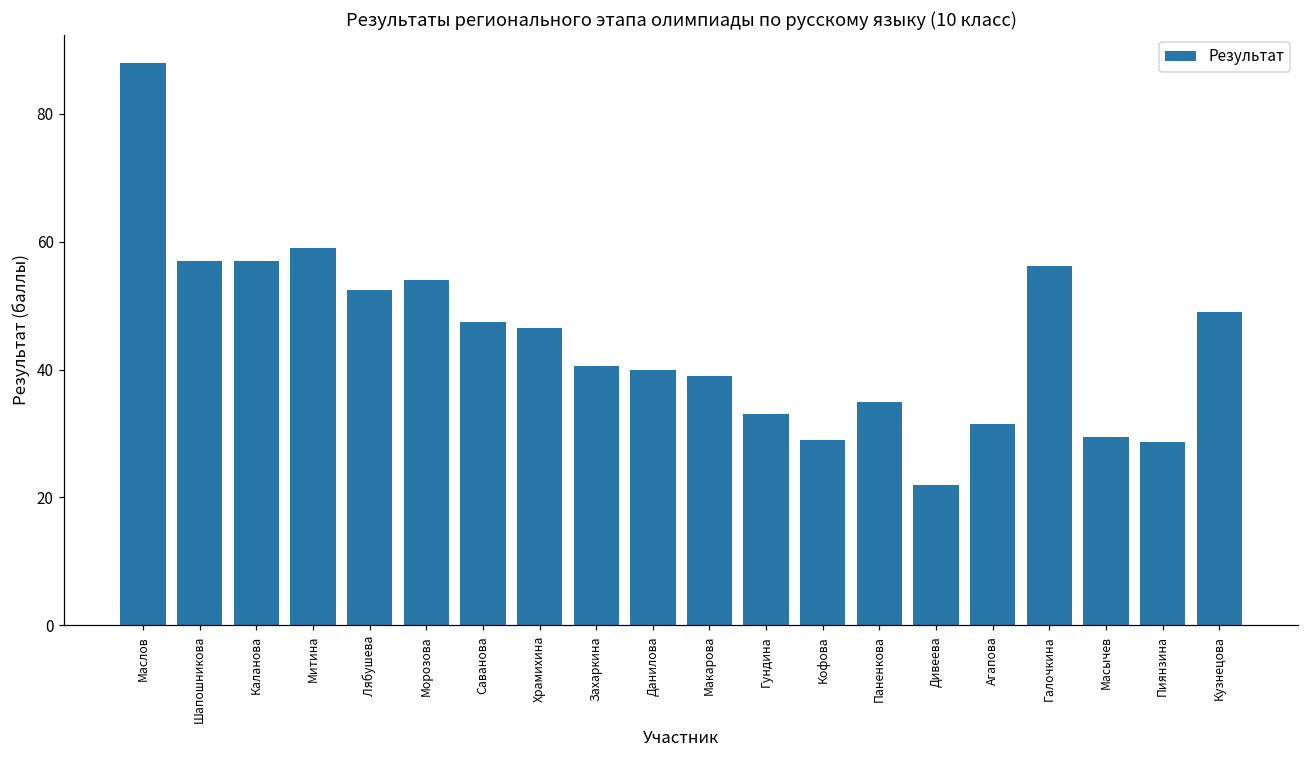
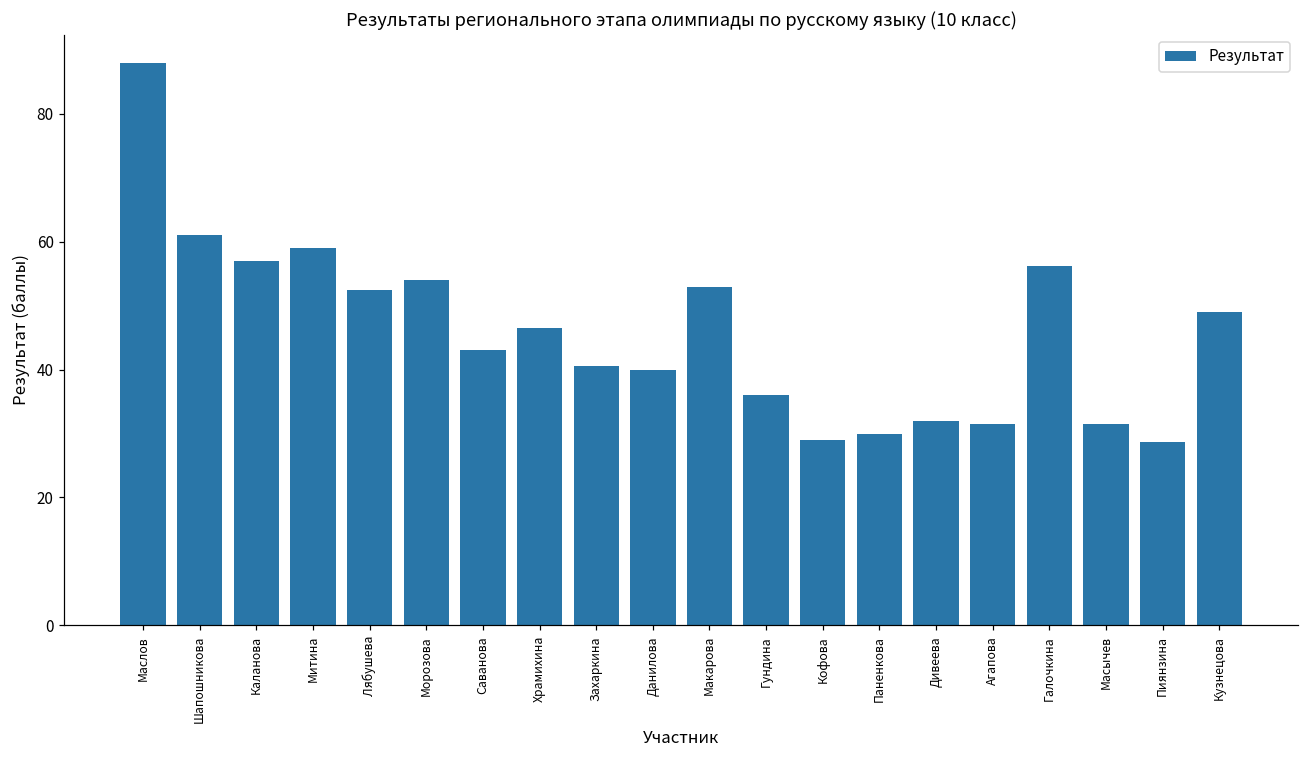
Шапошникова: 57 -> 61
Саванова: 48 -> 43
Макарова: 39 -> 53
Гундина: 33 -> 36
Паненкова: 35 -> 30
Дивеева: 22 -> 32
Масычев: 29 -> 32
